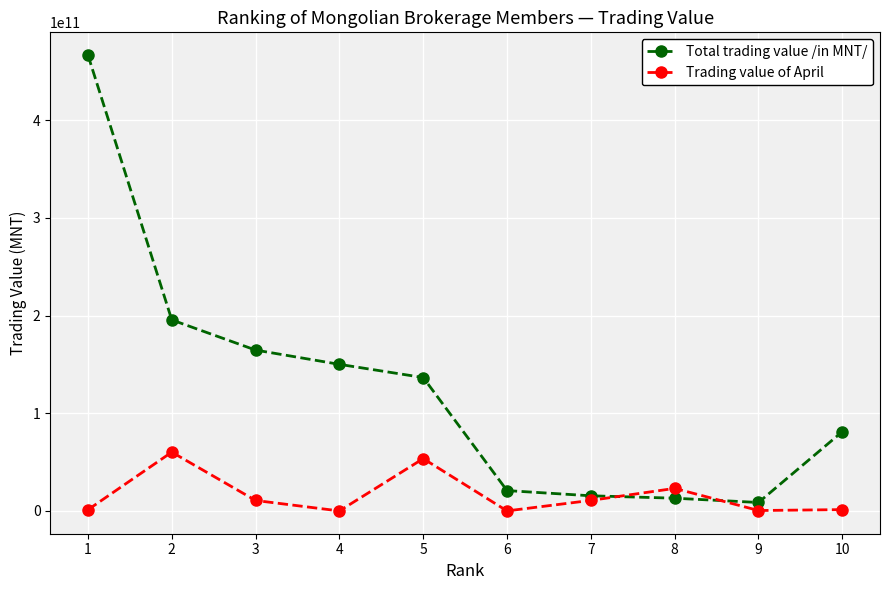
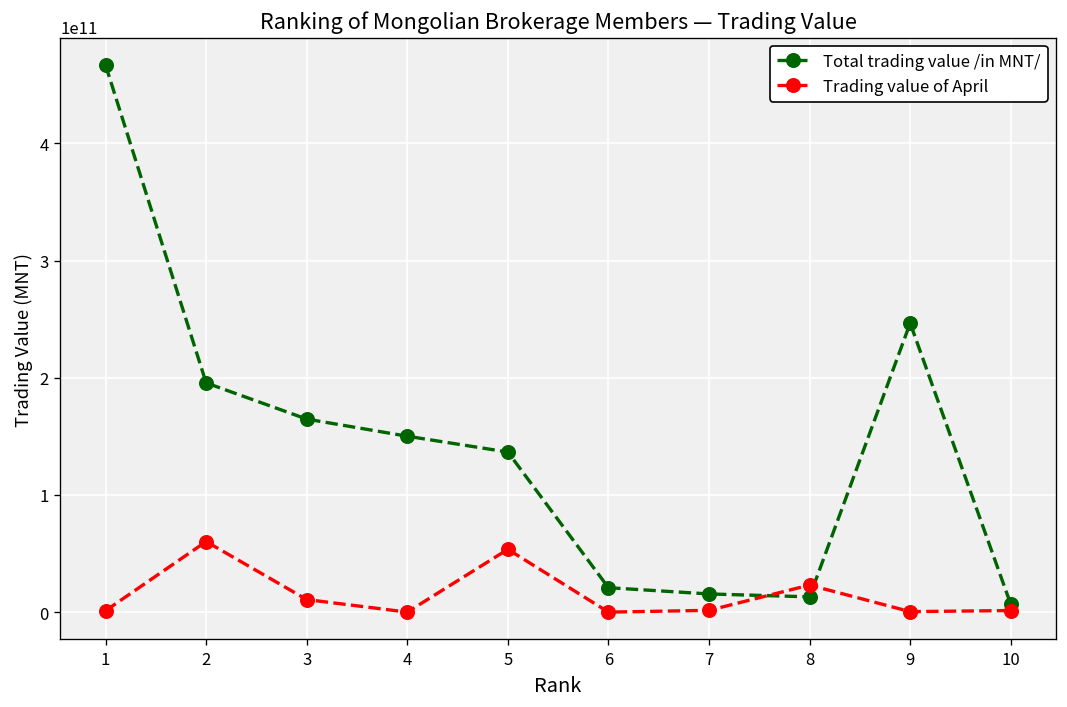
Trading value of April, 7: 10000000000 -> 0
Total trading value /in MNT/, 9: 10000000000 -> 250000000000
Total trading value /in MNT/, 10: 80000000000 -> 10000000000
